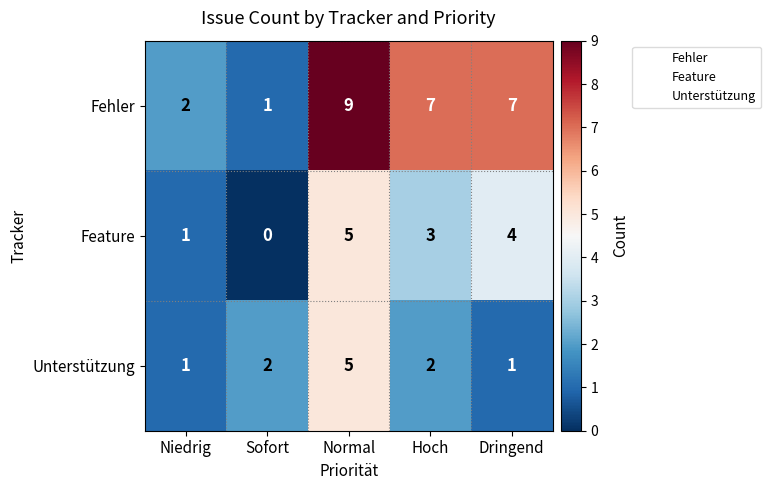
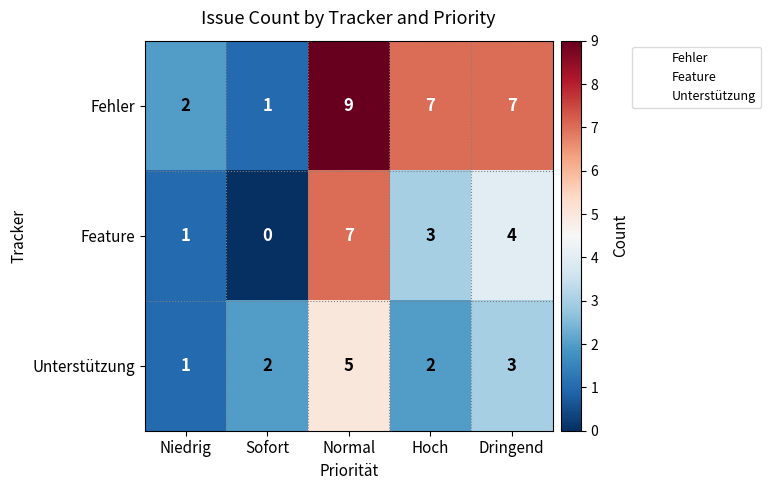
Feature, Normal: 5 -> 7
Unterstützung, Dringend: 1 -> 3
